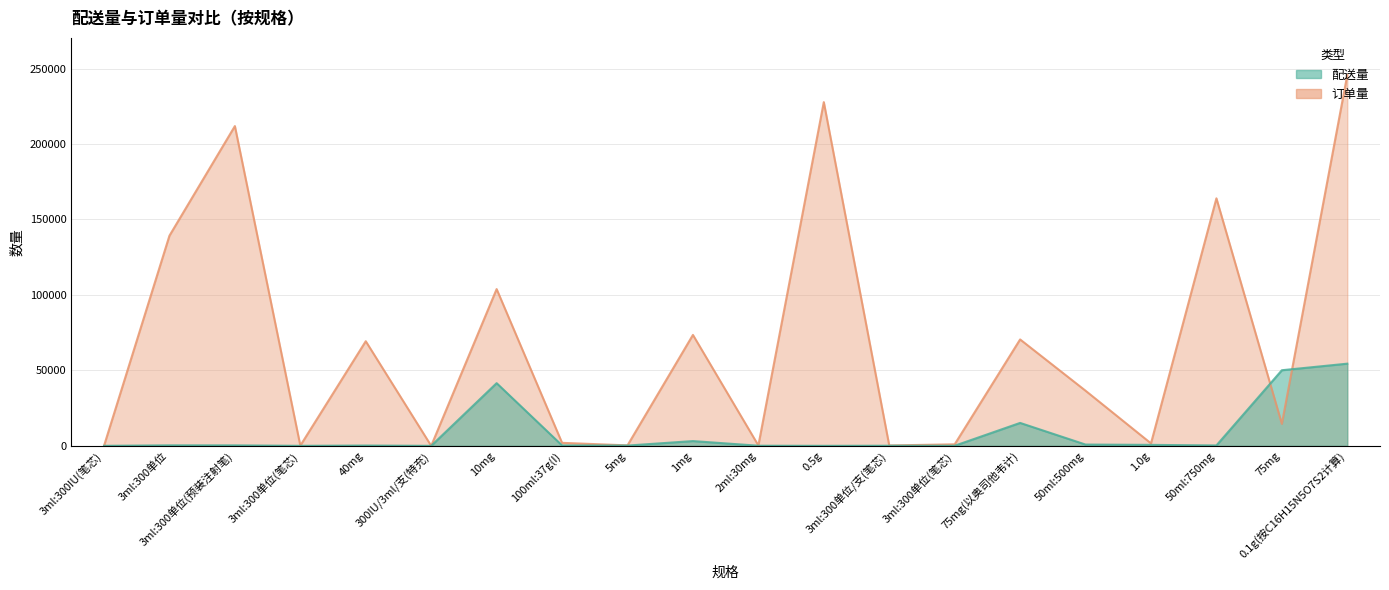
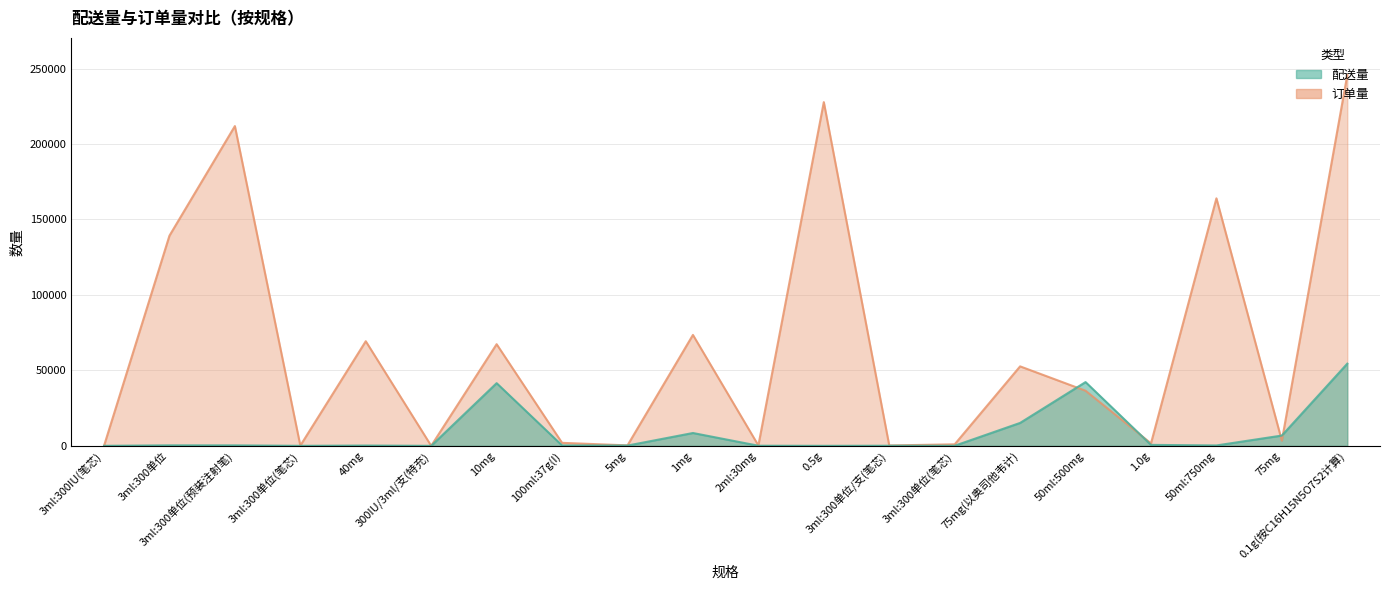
订单量, 10mg: 104000 -> 67000
配送量, 1mg: 3000 -> 9000
订单量, 75mg(以奥司他韦计): 70000 -> 53000
配送量, 50ml:500mg: 1000 -> 42000
订单量, 75mg: 15000 -> 3000
配送量, 75mg: 50000 -> 7000
